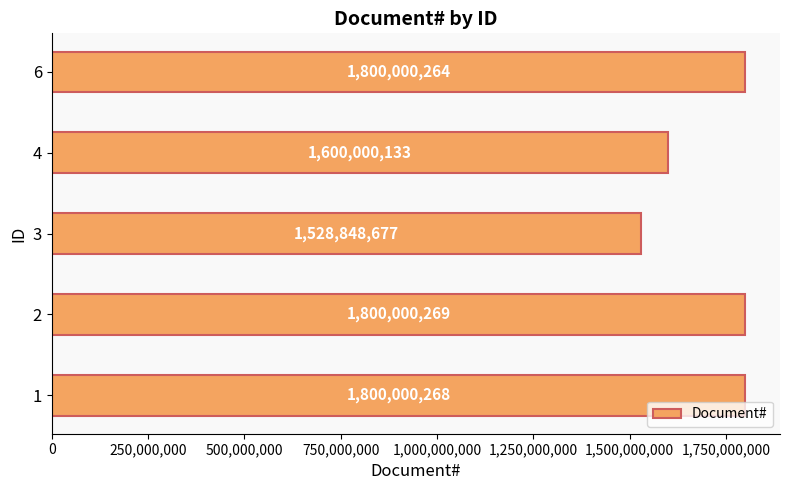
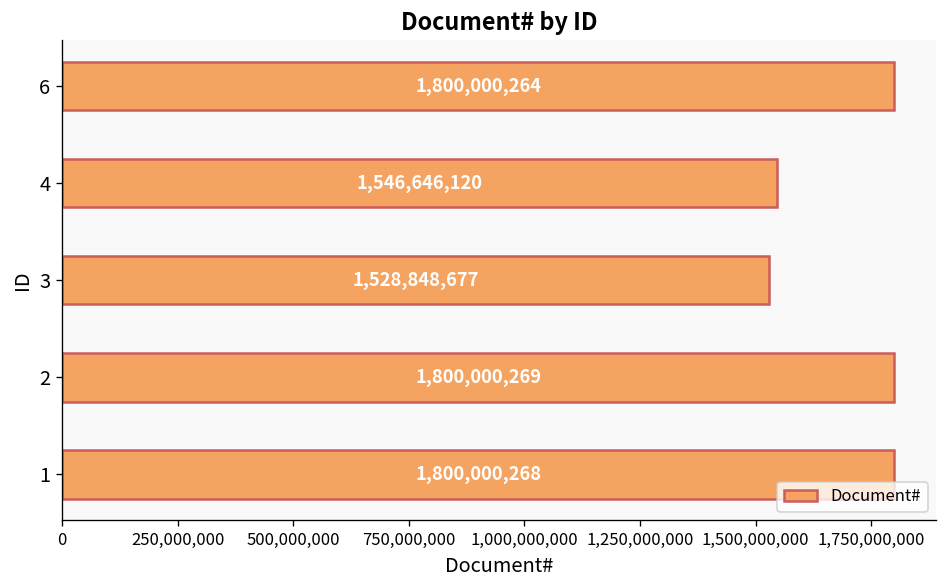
4: 1,600,000,133 -> 1,546,646,120
